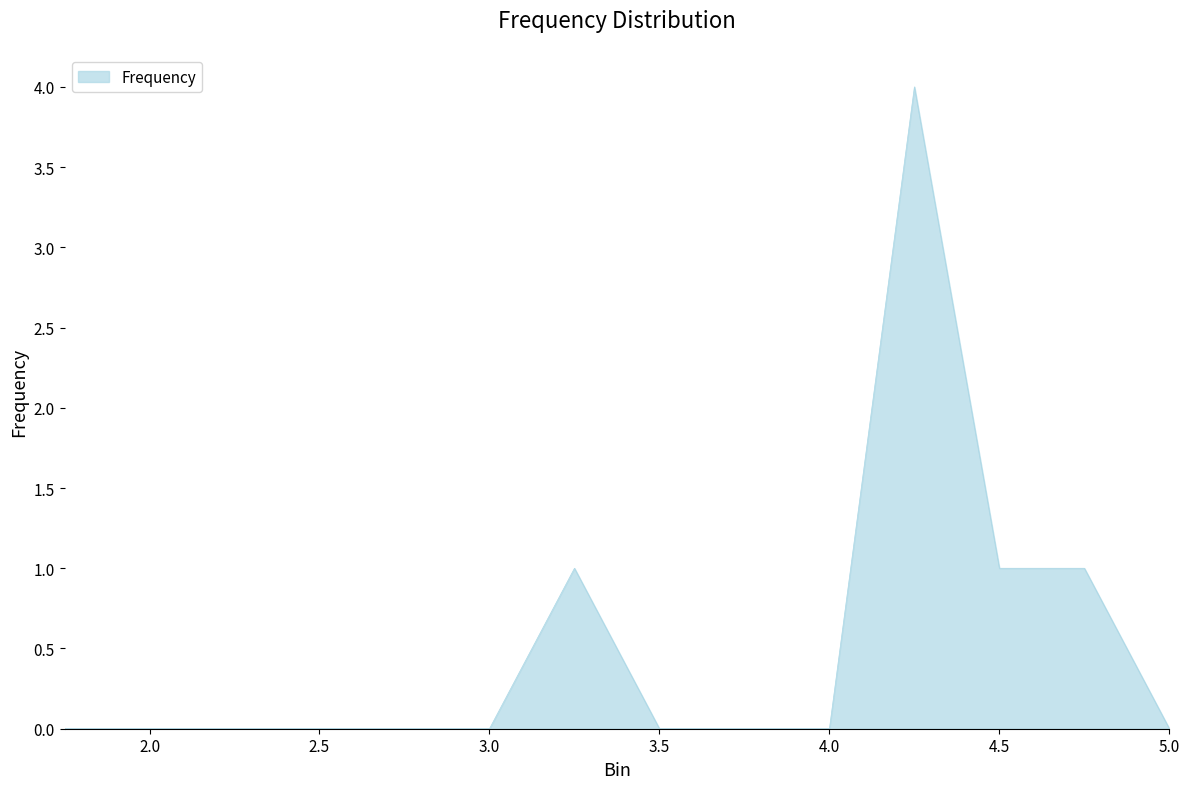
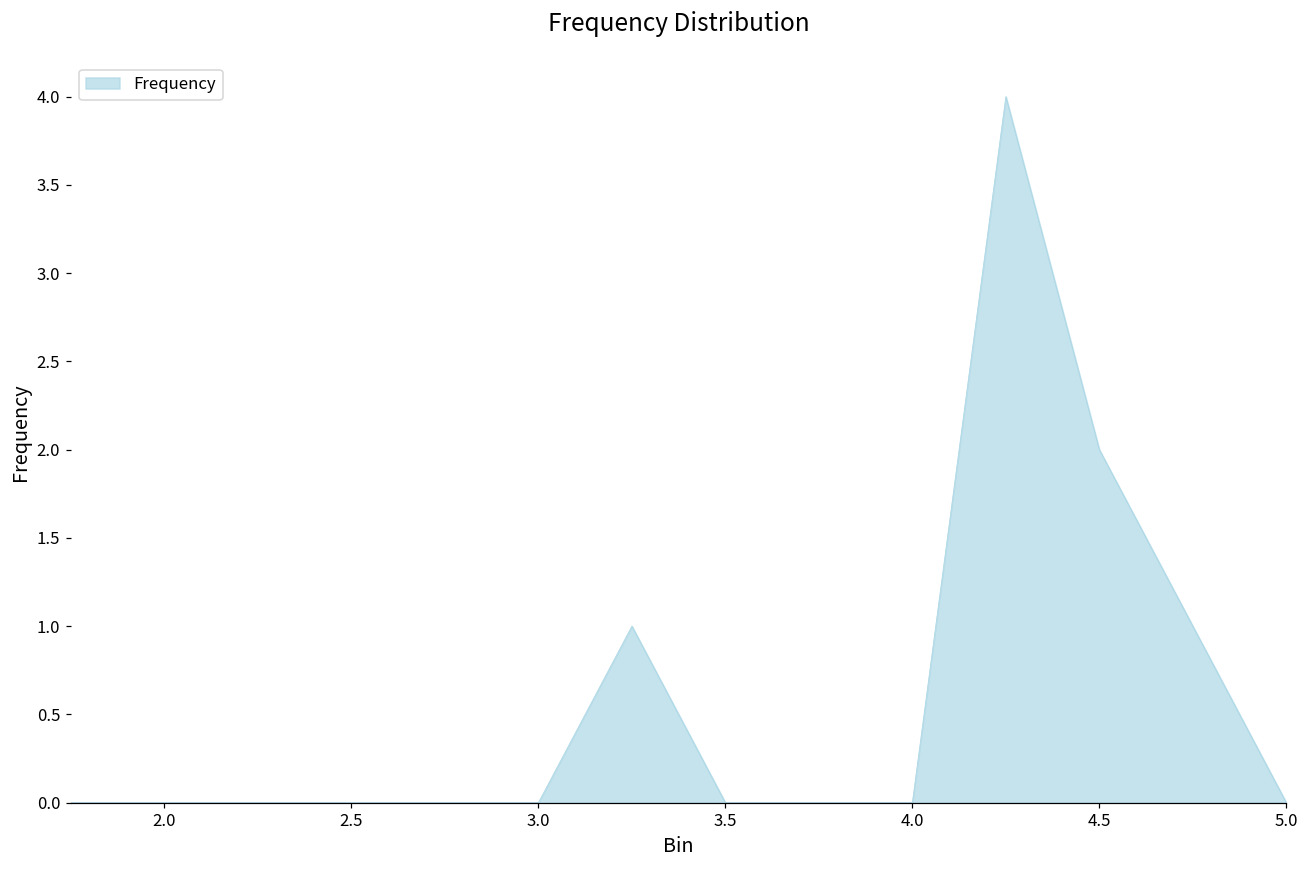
4.5: 1 -> 2
